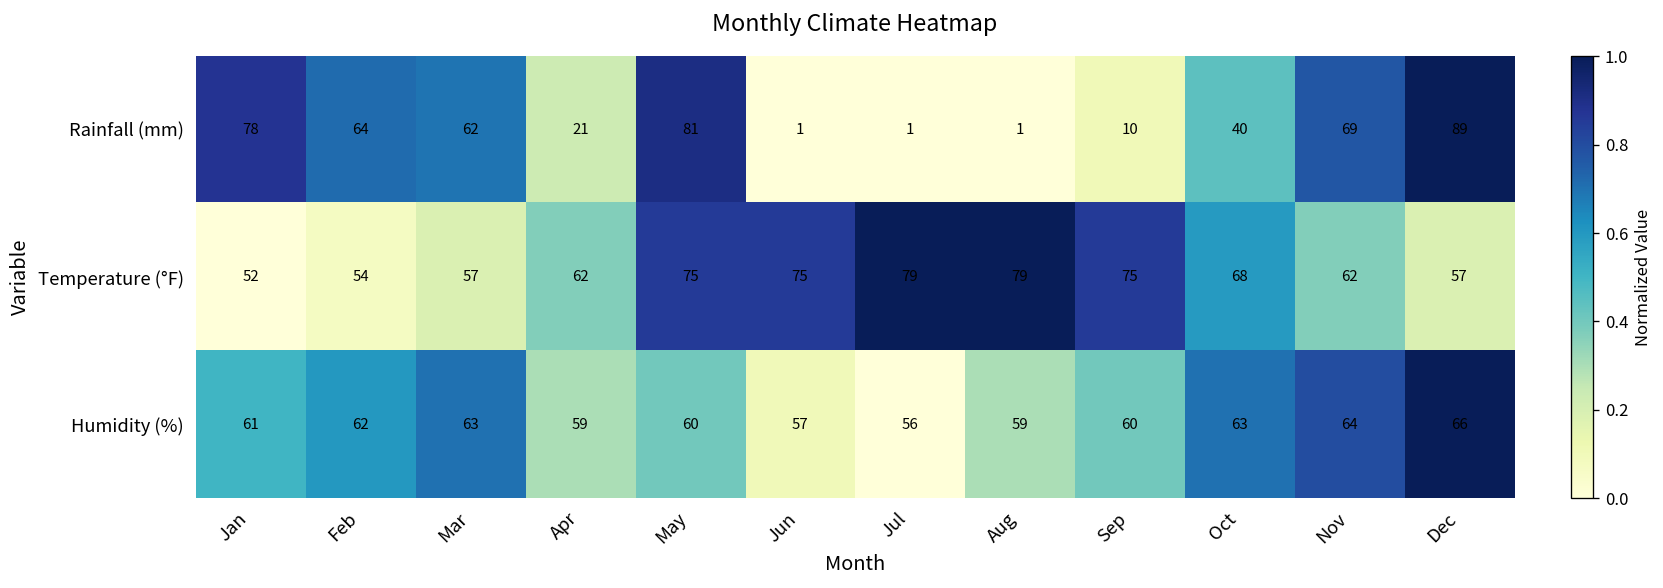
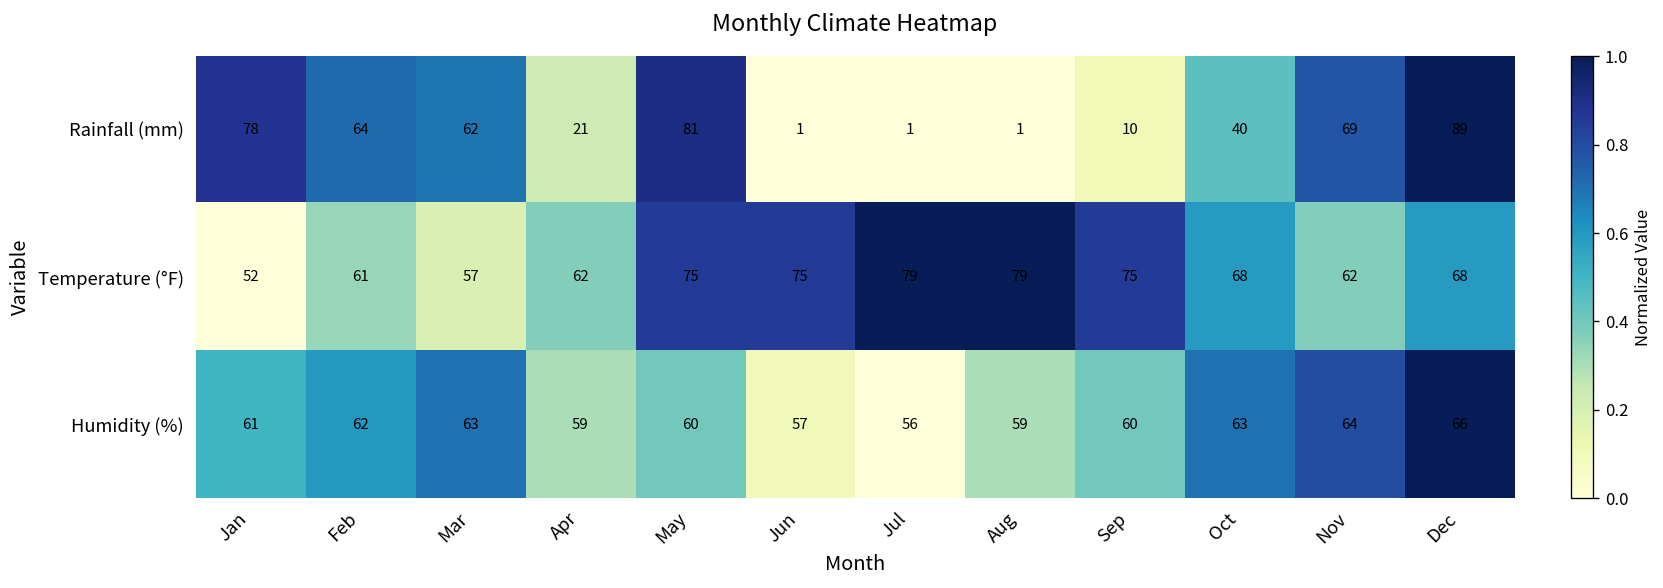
Temperature (°F), Feb: 54 -> 61
Temperature (°F), Dec: 57 -> 68
